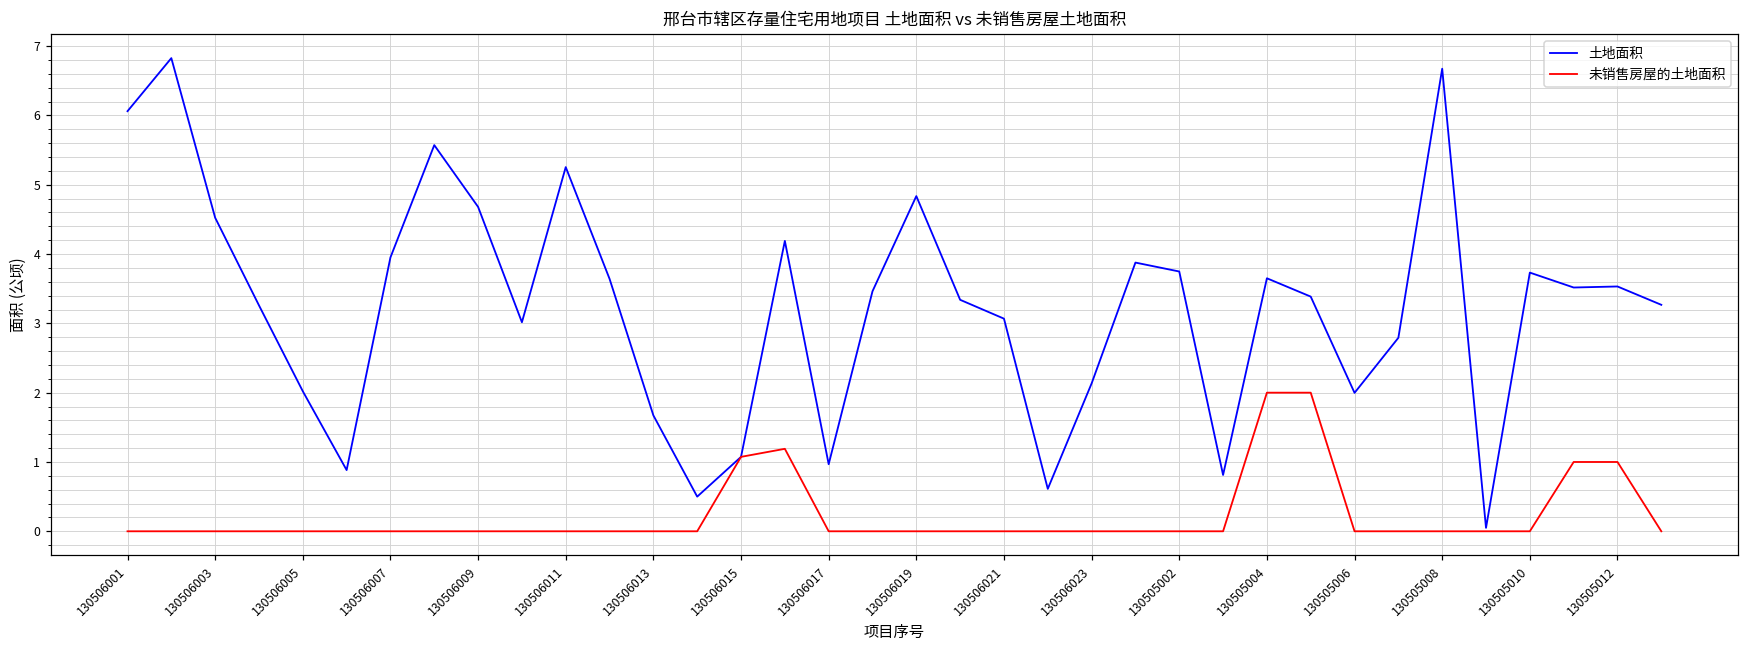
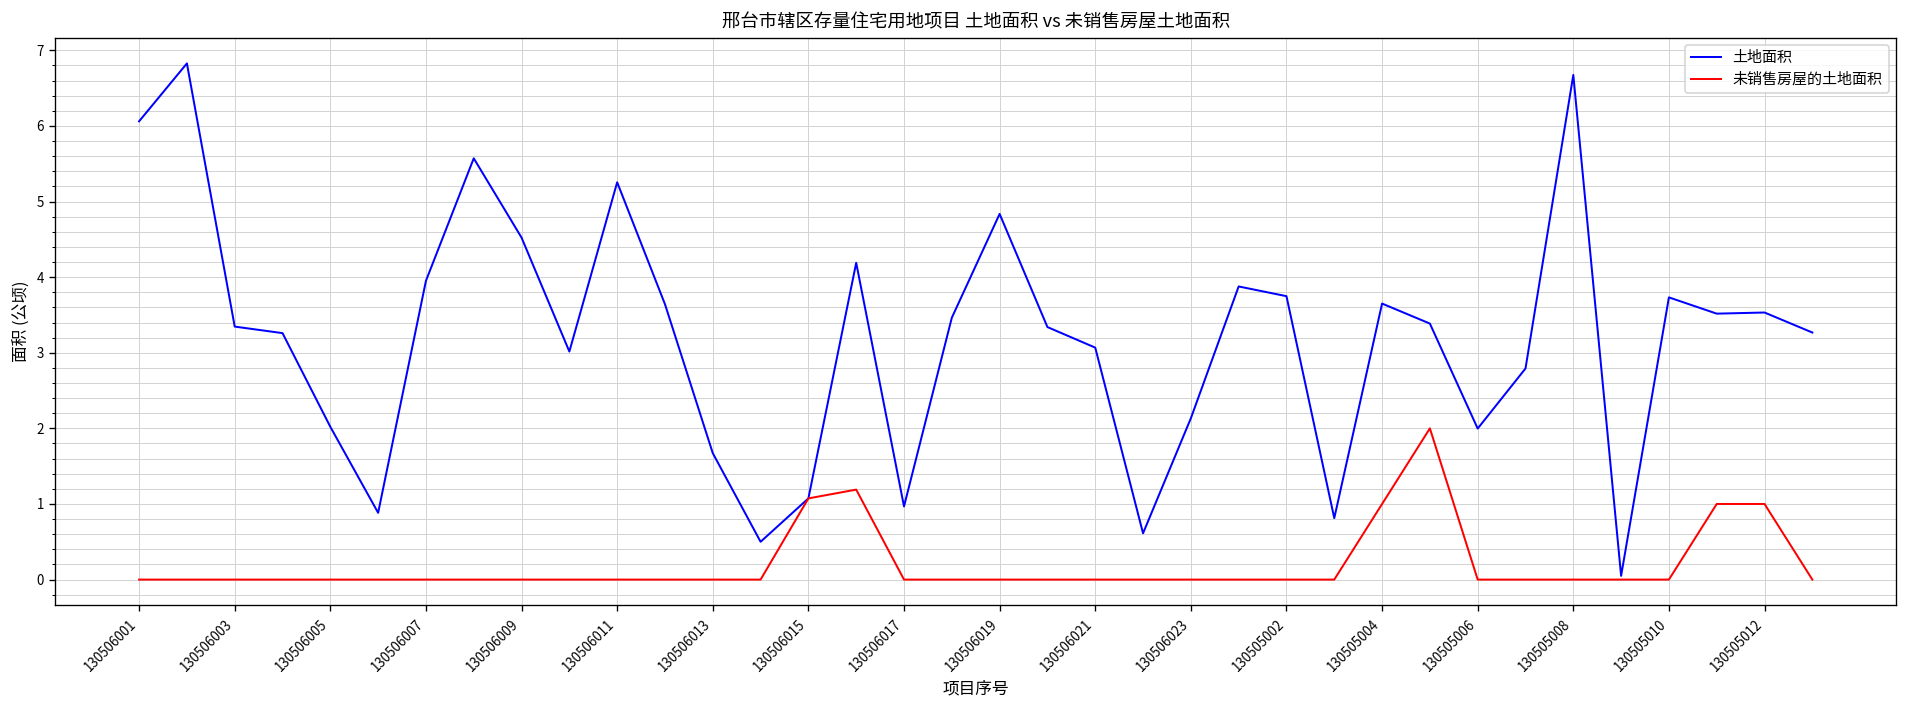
土地面积, 130506003: 4.5 -> 3.3
土地面积, 130506009: 4.7 -> 4.5
未销售房屋的土地面积, 130505004: 2 -> 1
